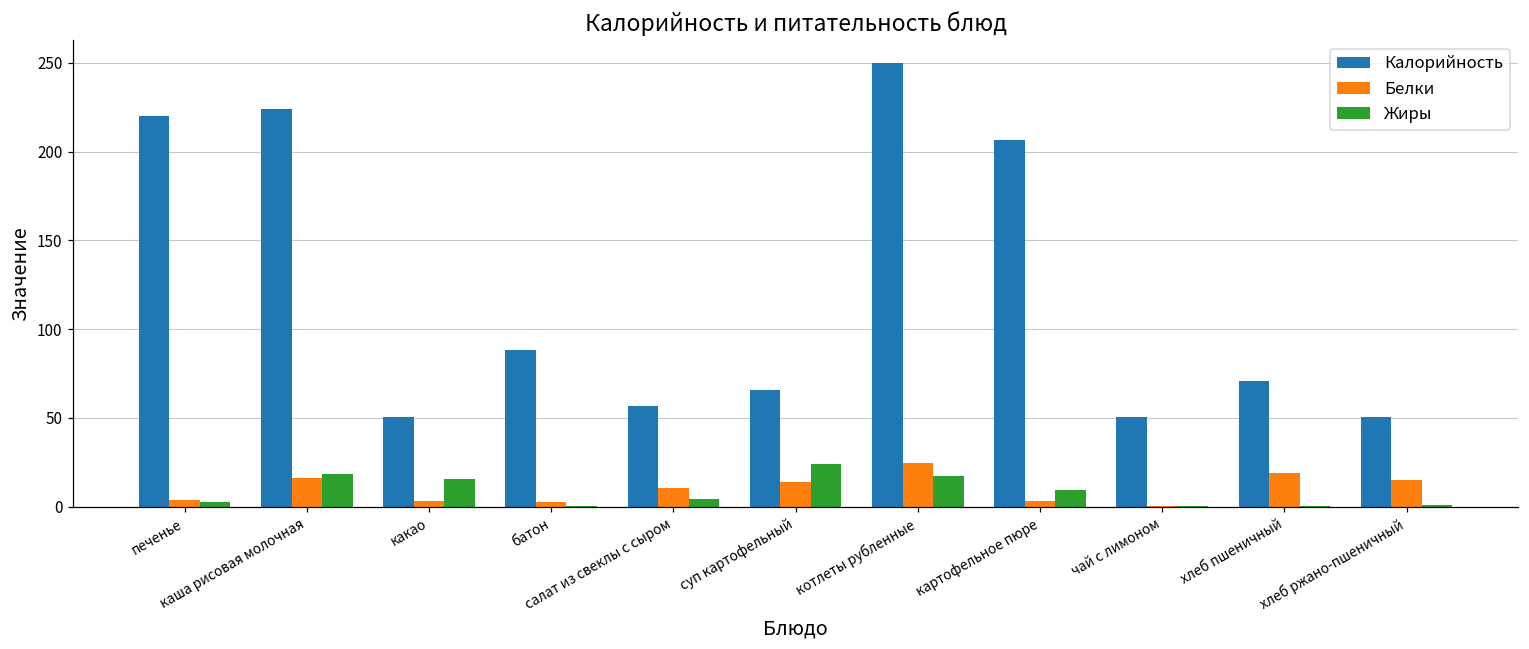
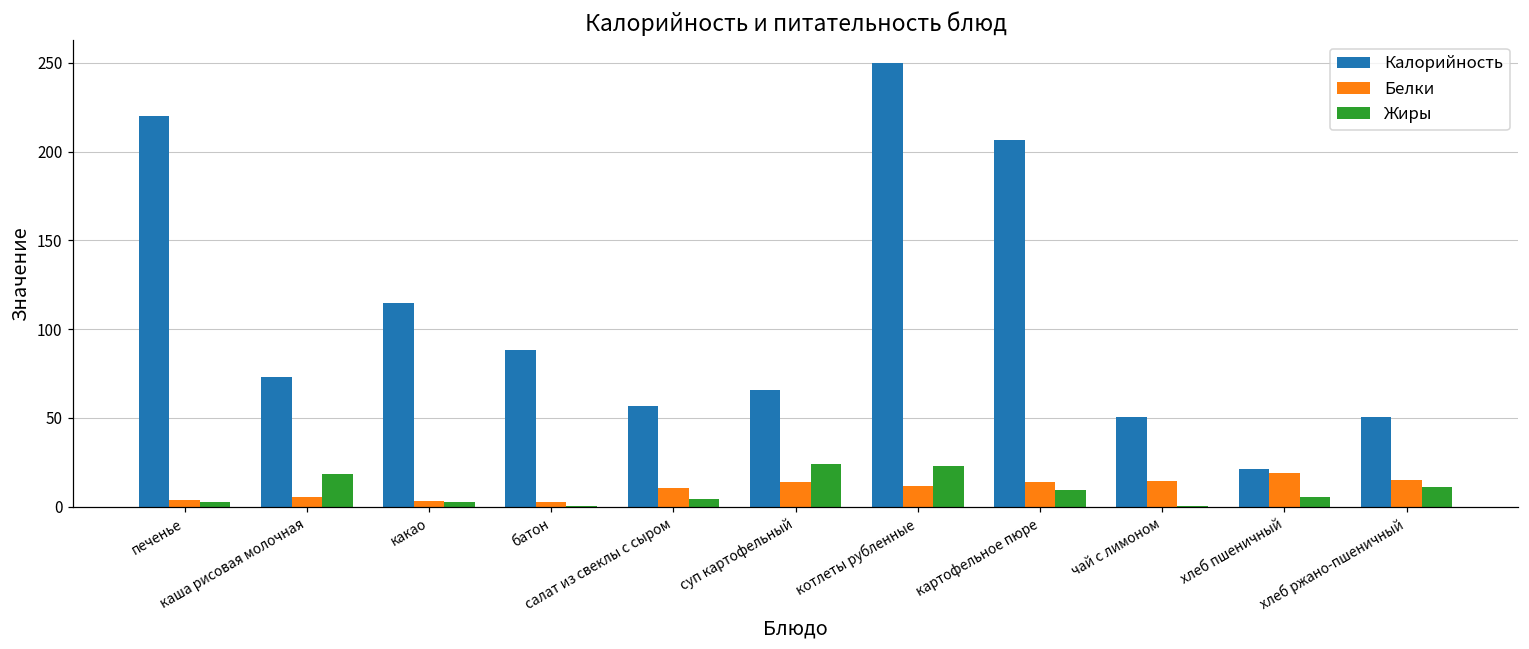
Калорийность, каша рисовая молочная: 224 -> 73
Белки, каша рисовая молочная: 16 -> 5
Калорийность, какао: 50 -> 115
Жиры, какао: 16 -> 3
Белки, котлеты рубленные: 24 -> 11
Жиры, котлеты рубленные: 17 -> 23
Белки, картофельное пюре: 3 -> 14
Белки, чай с лимоном: 0 -> 14
Калорийность, хлеб пшеничный: 71 -> 21
Жиры, хлеб пшеничный: 0 -> 6
Жиры, хлеб ржано-пшеничный: 1 -> 11
